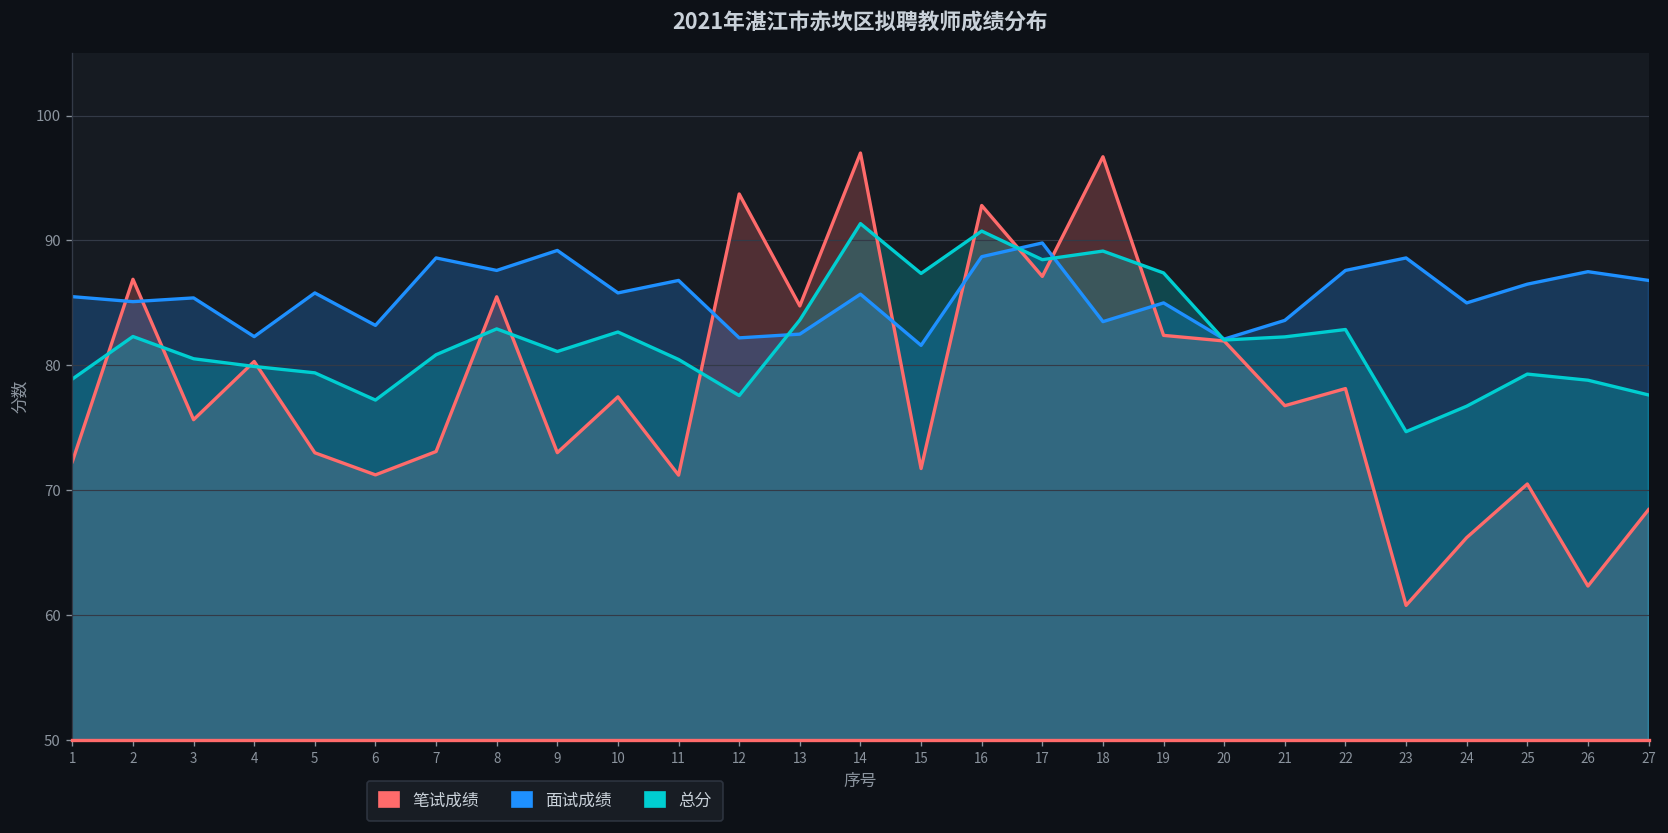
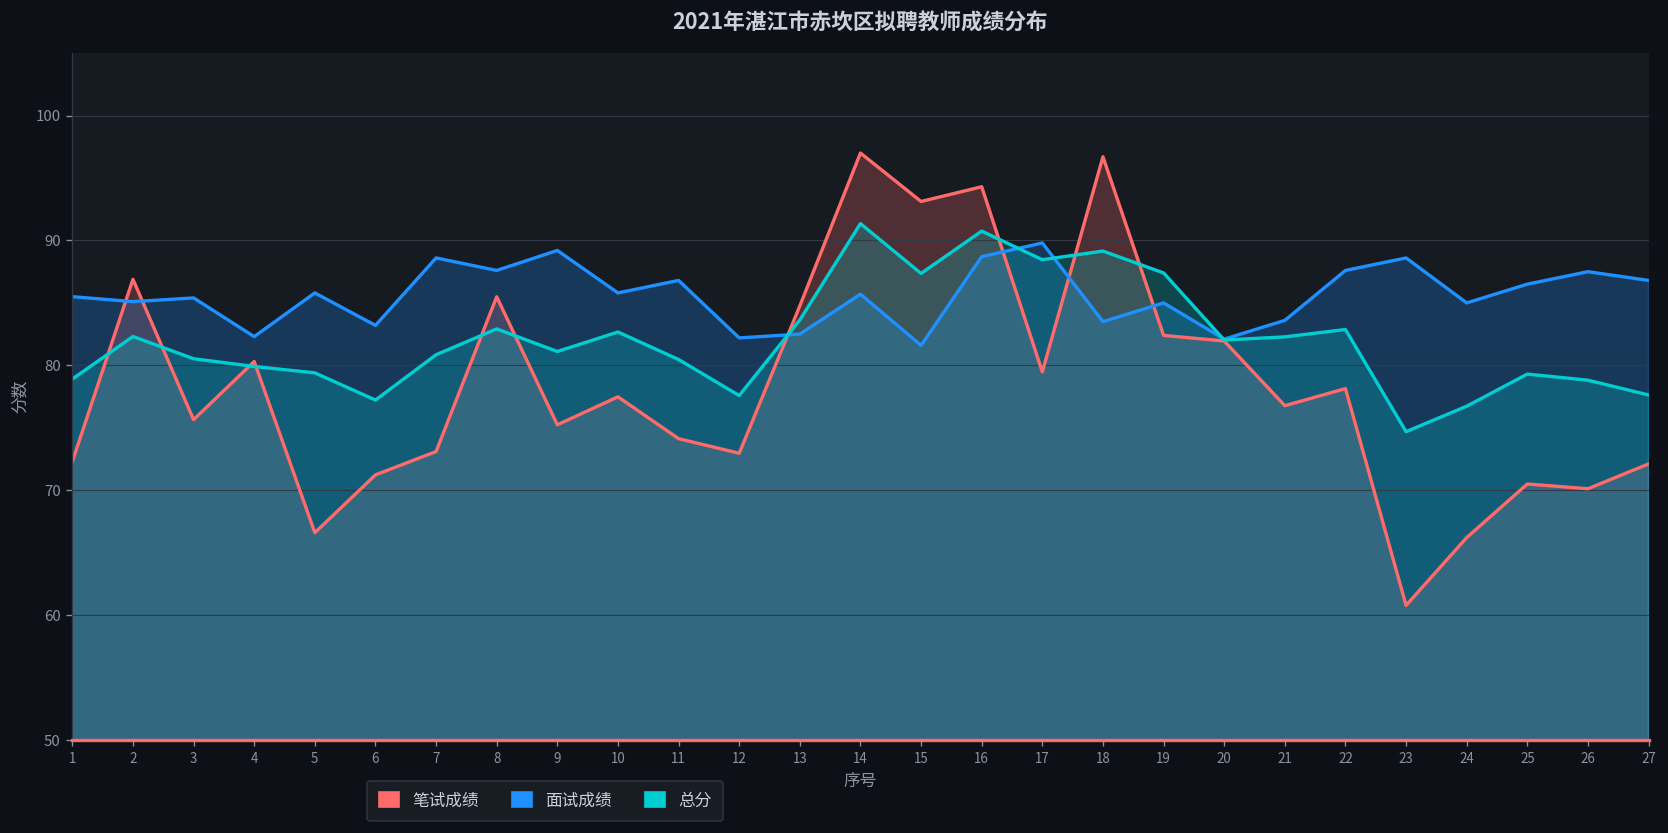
笔试成绩, 5: 73.0 -> 66.6
笔试成绩, 9: 73.0 -> 75.2
笔试成绩, 11: 71.2 -> 74.1
笔试成绩, 12: 93.7 -> 73.0
笔试成绩, 15: 71.7 -> 93.1
笔试成绩, 16: 92.8 -> 94.3
笔试成绩, 17: 87.1 -> 79.5
笔试成绩, 26: 62.3 -> 70.1
笔试成绩, 27: 68.5 -> 72.1
